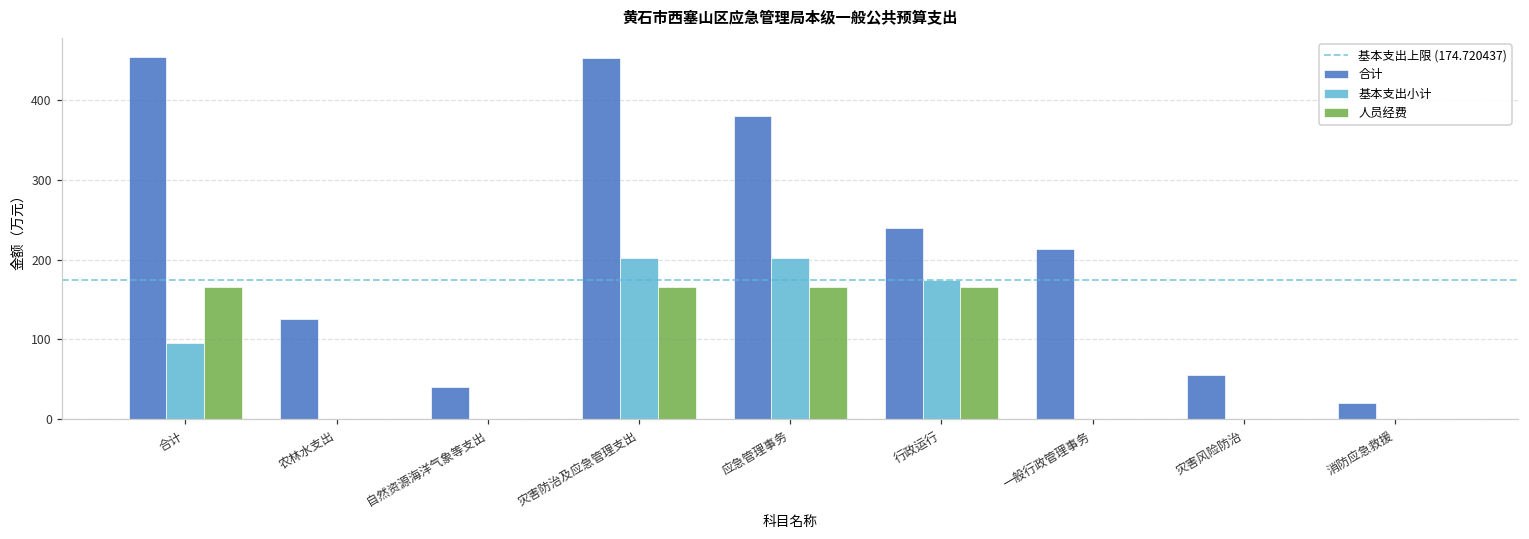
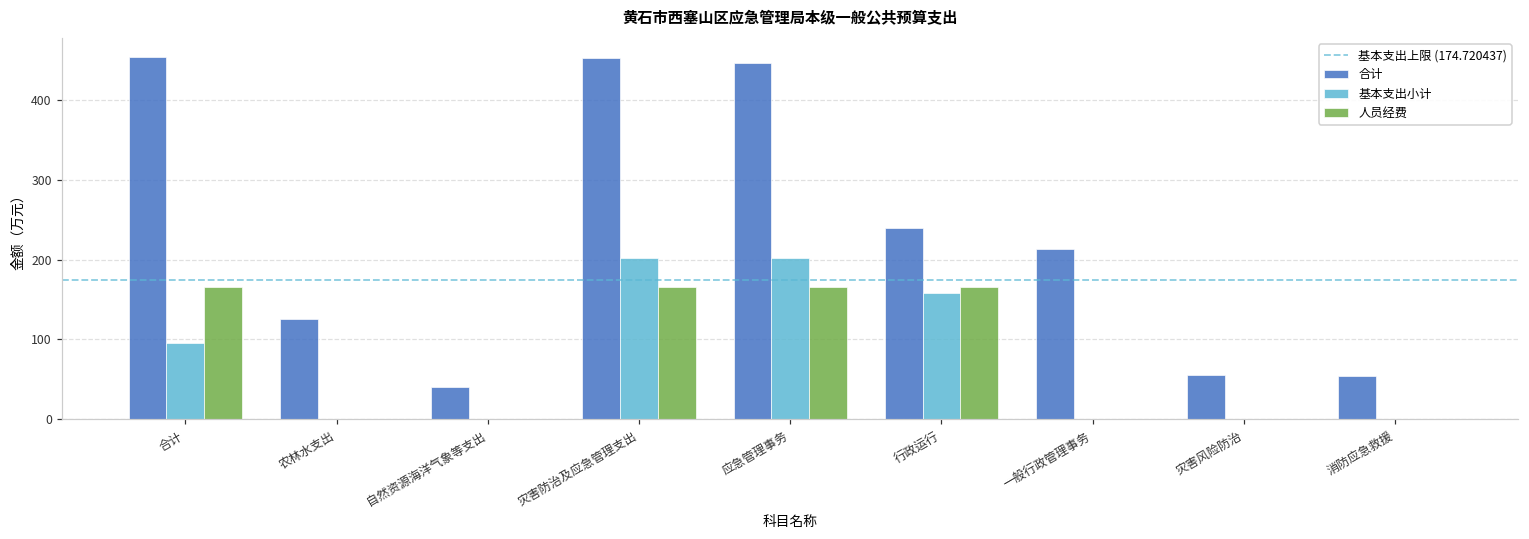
合计, 应急管理事务: 380 -> 450
基本支出小计, 行政运行: 170 -> 160
合计, 消防应急救援: 20 -> 50
